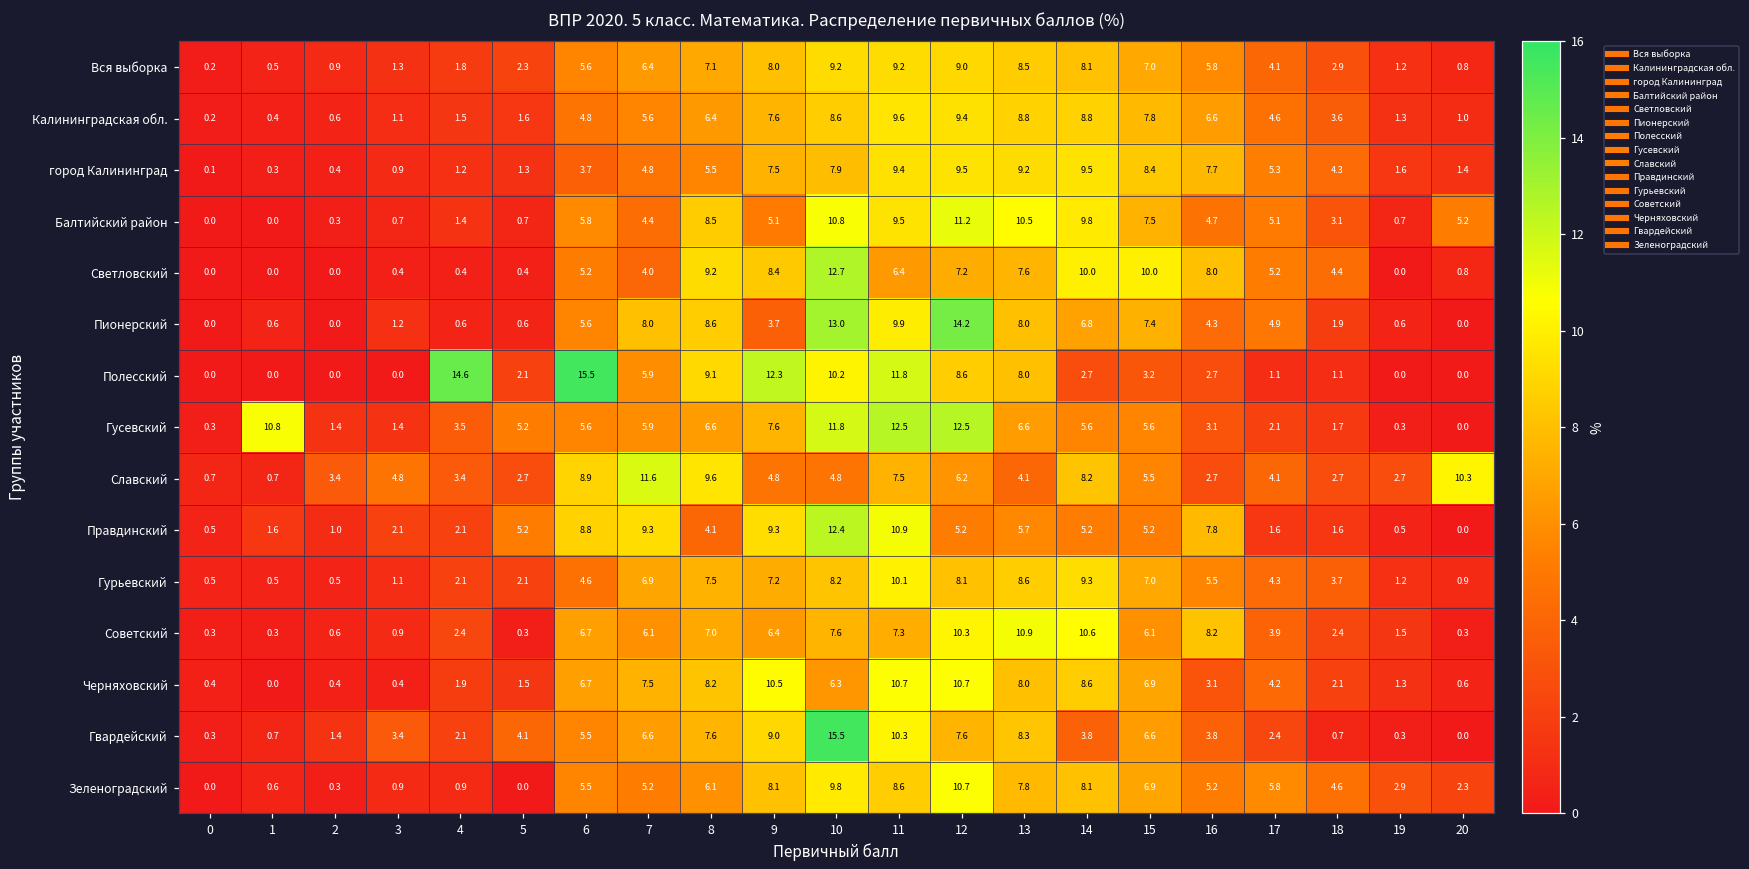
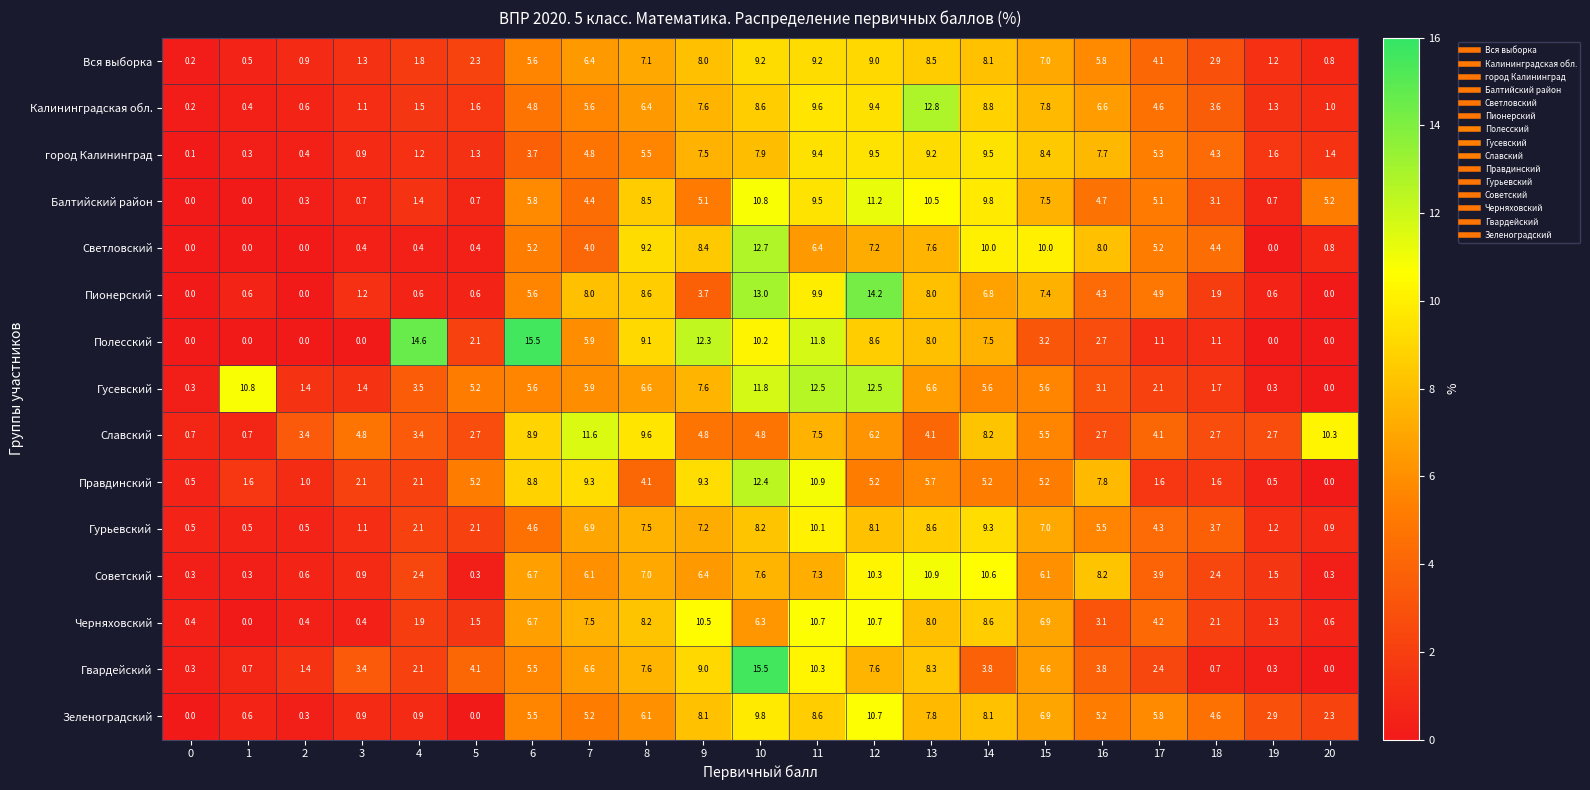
Калининградская обл., 13: 8.8 -> 12.8
Полесский, 14: 2.7 -> 7.5
